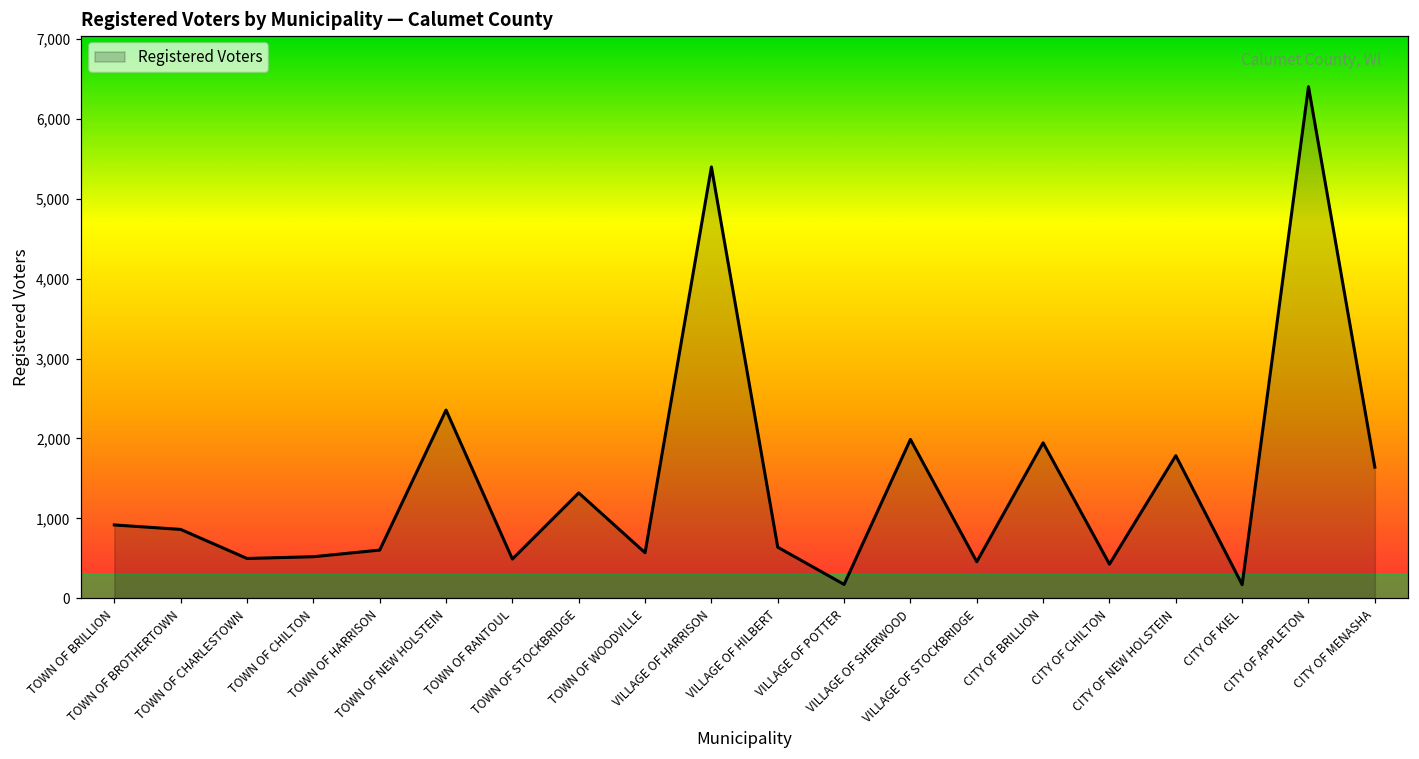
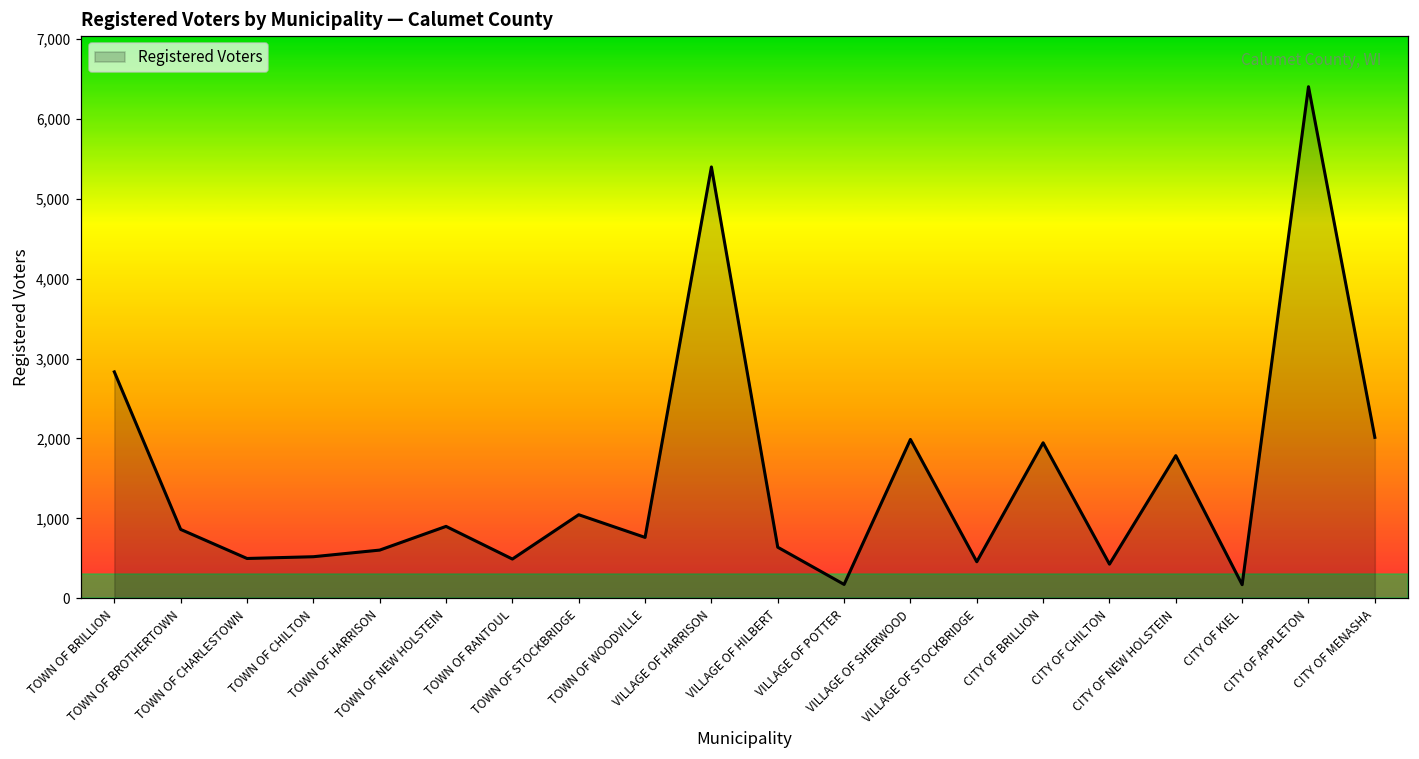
TOWN OF BRILLION: 900 -> 2,800
TOWN OF NEW HOLSTEIN: 2,400 -> 900
TOWN OF STOCKBRIDGE: 1,300 -> 1,000
TOWN OF WOODVILLE: 600 -> 800
CITY OF MENASHA: 1,600 -> 2,000
